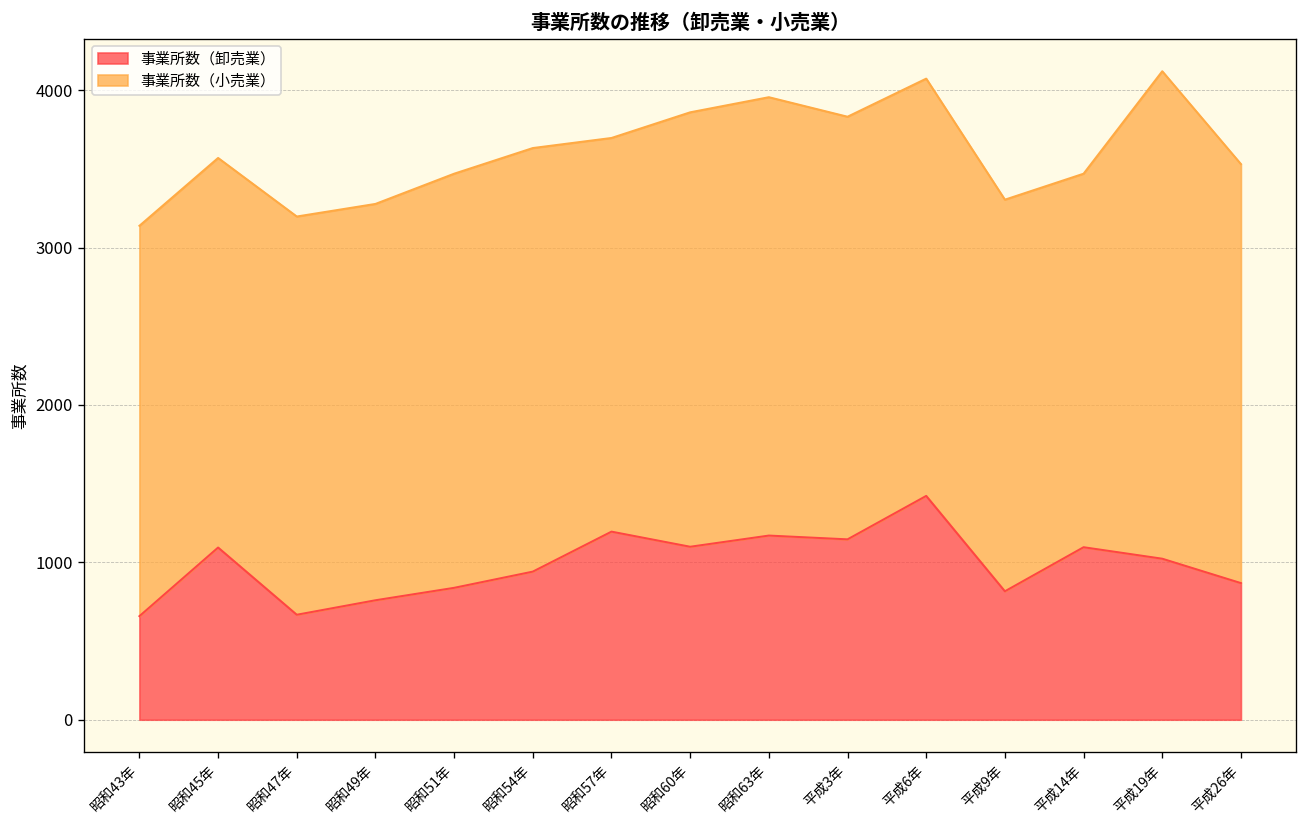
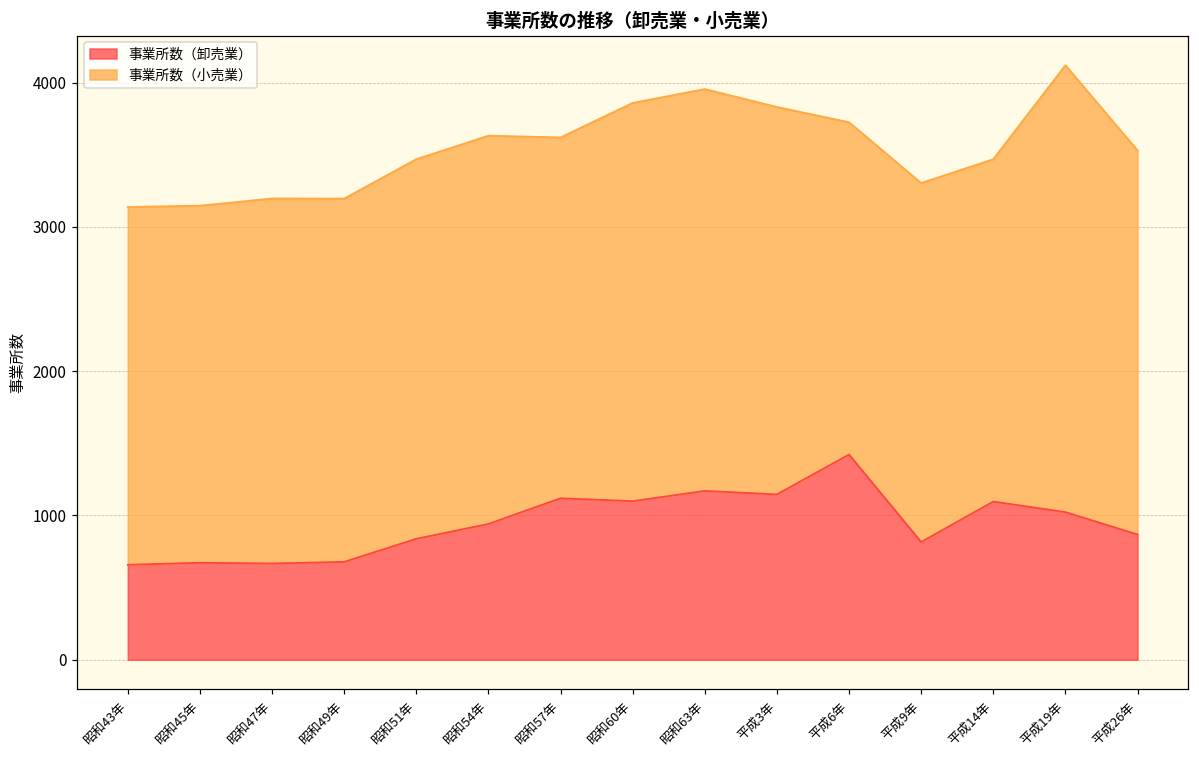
事業所数（卸売業）, 昭和45年: 1090 -> 670
事業所数（卸売業）, 昭和49年: 760 -> 680
事業所数（卸売業）, 昭和57年: 1200 -> 1120
事業所数（小売業）, 平成6年: 2650 -> 2300
